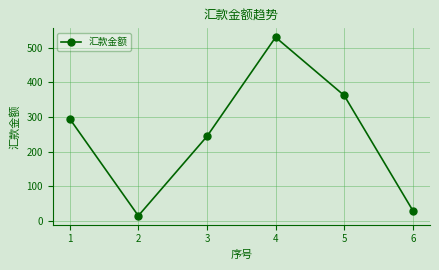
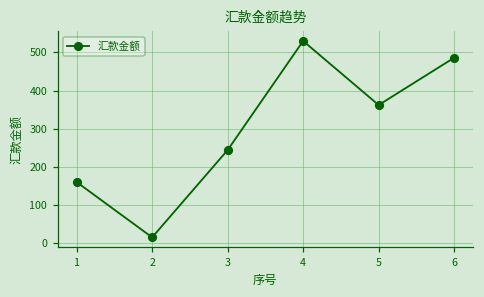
1: 300 -> 160
6: 30 -> 490
